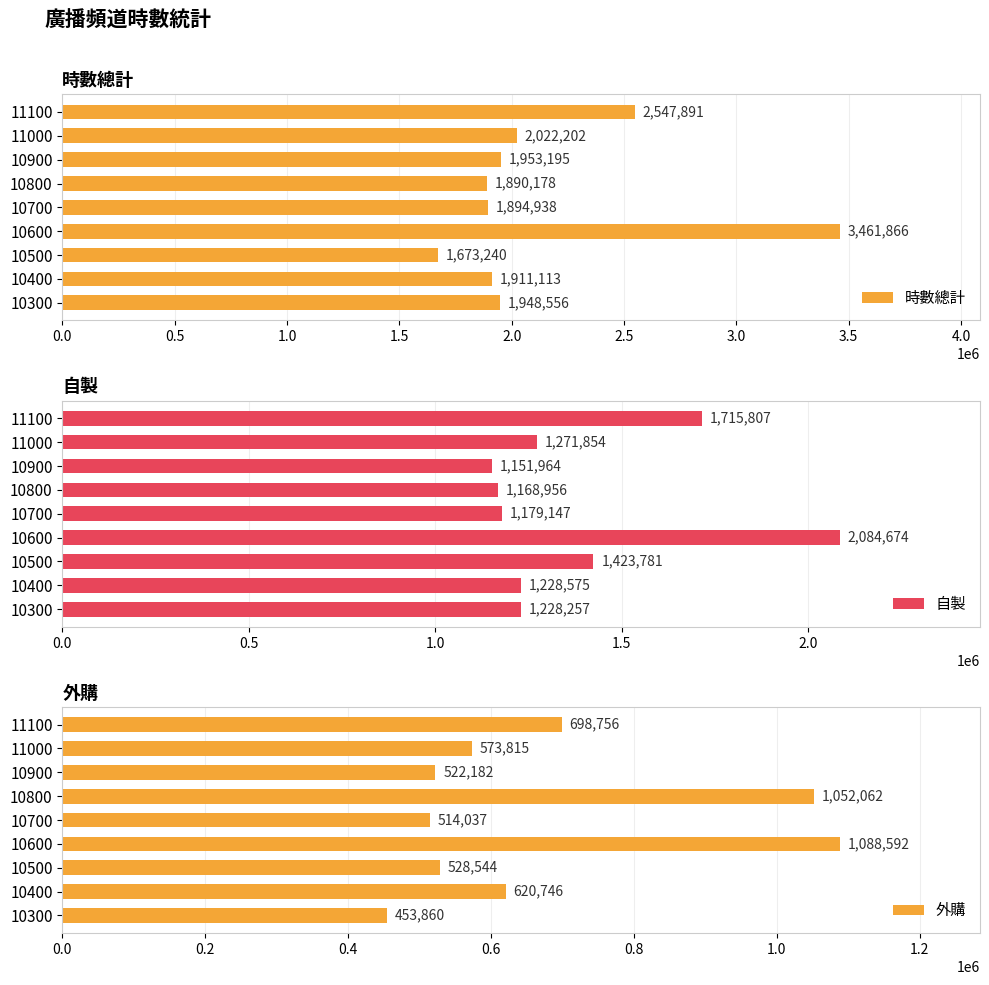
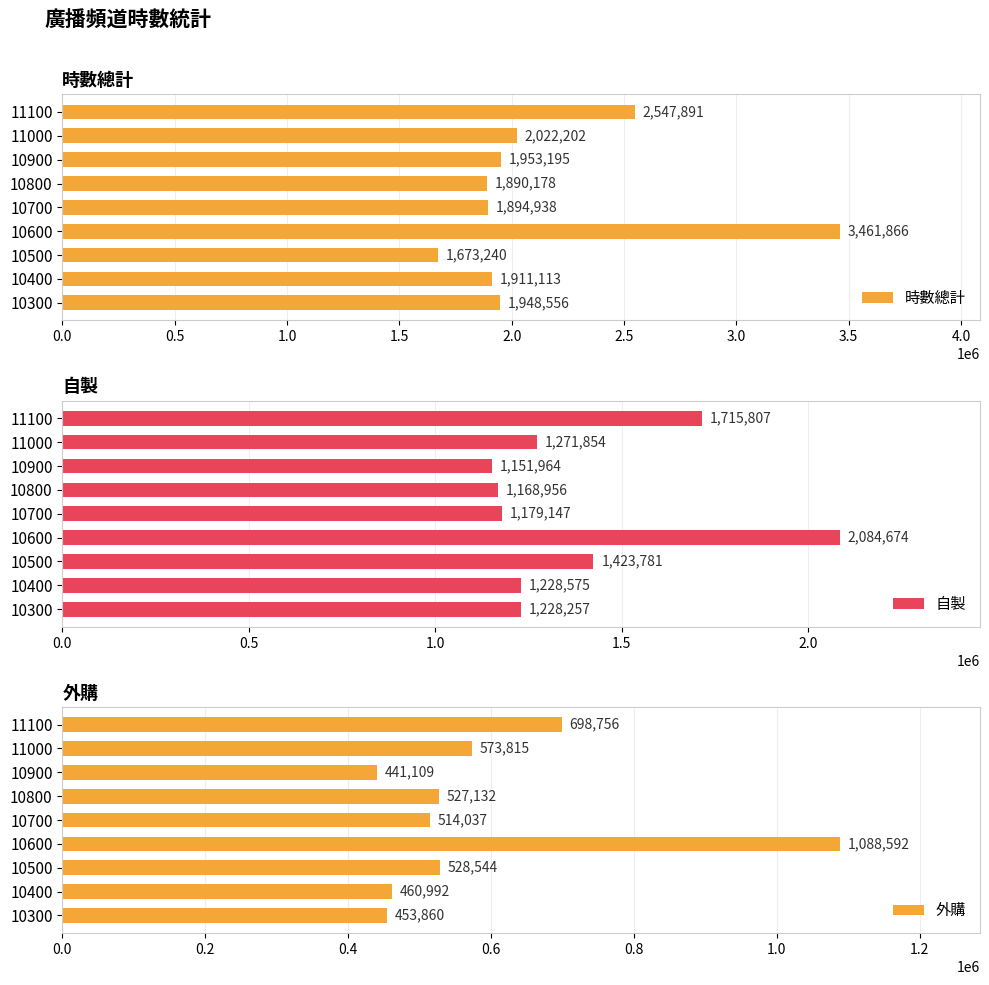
外購, 10900: 522,182 -> 441,109
外購, 10800: 1,052,062 -> 527,132
外購, 10400: 620,746 -> 460,992
